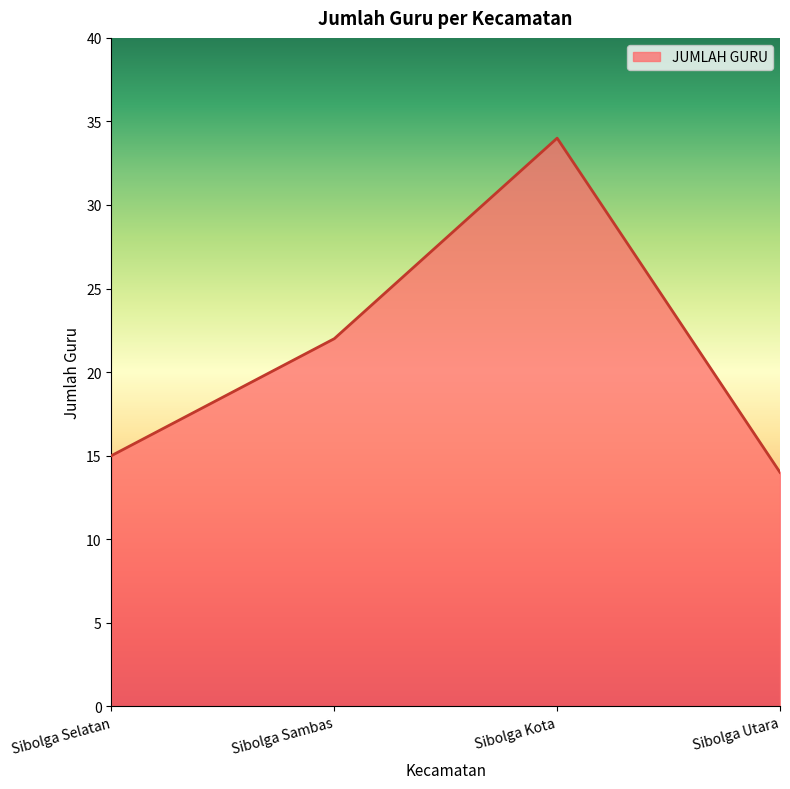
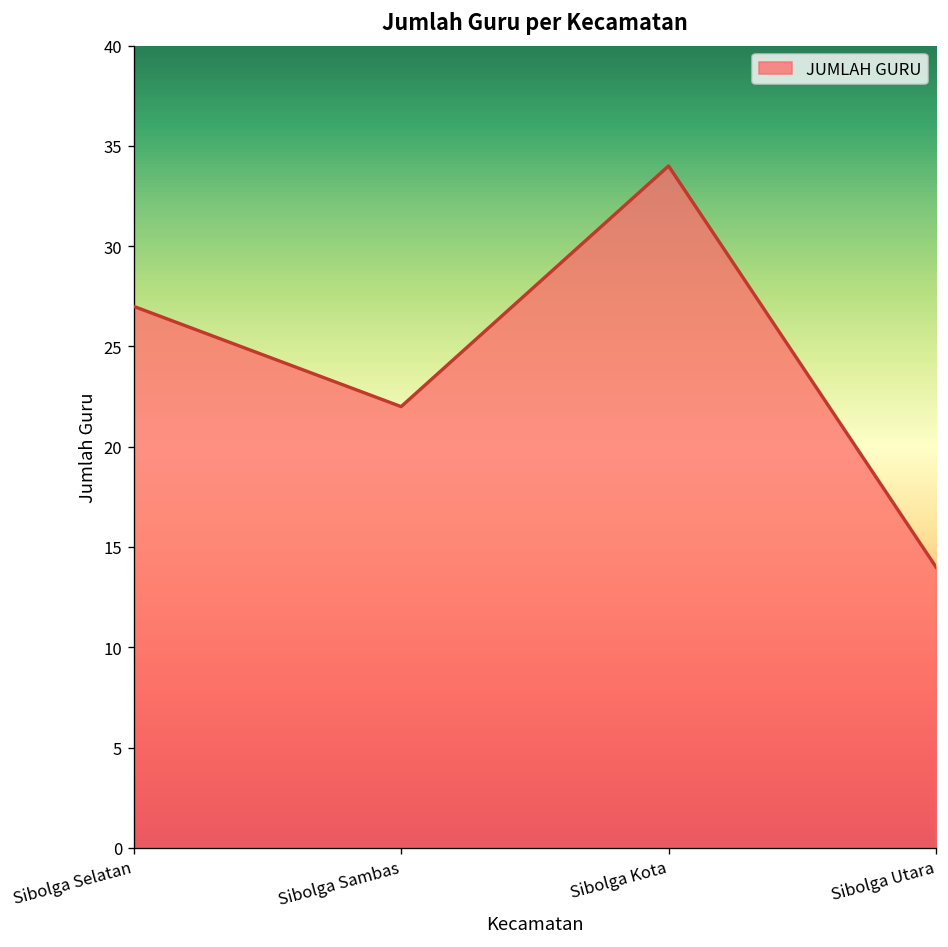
Sibolga Selatan: 15 -> 27
